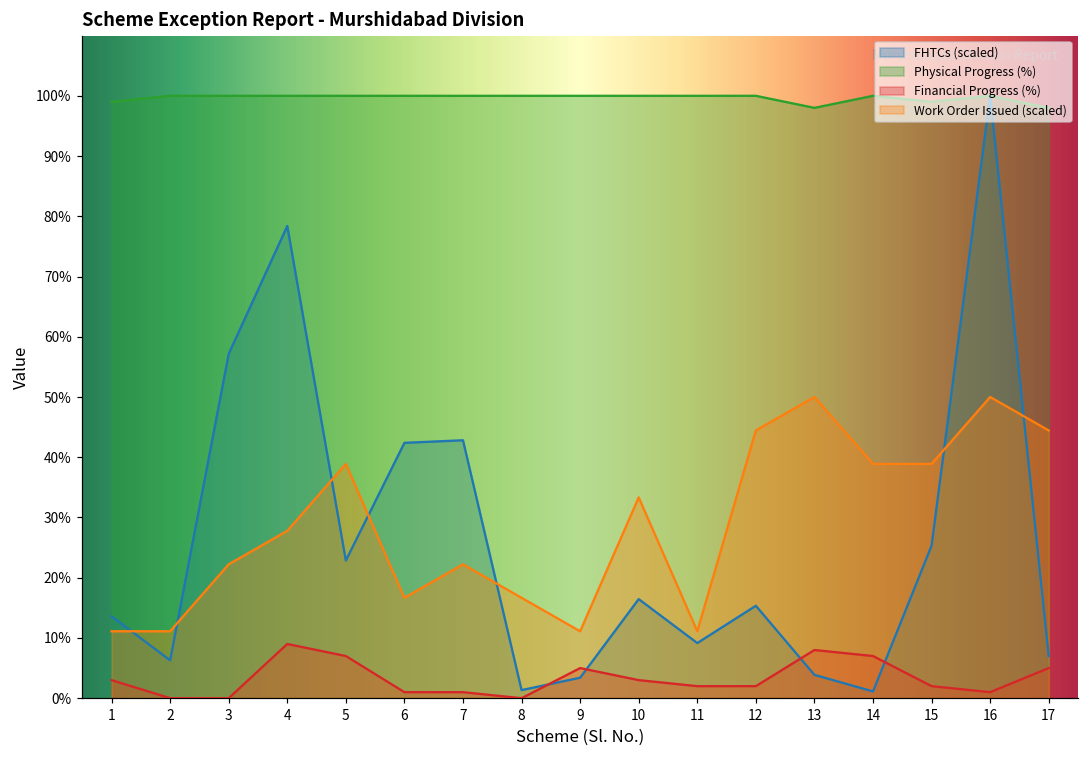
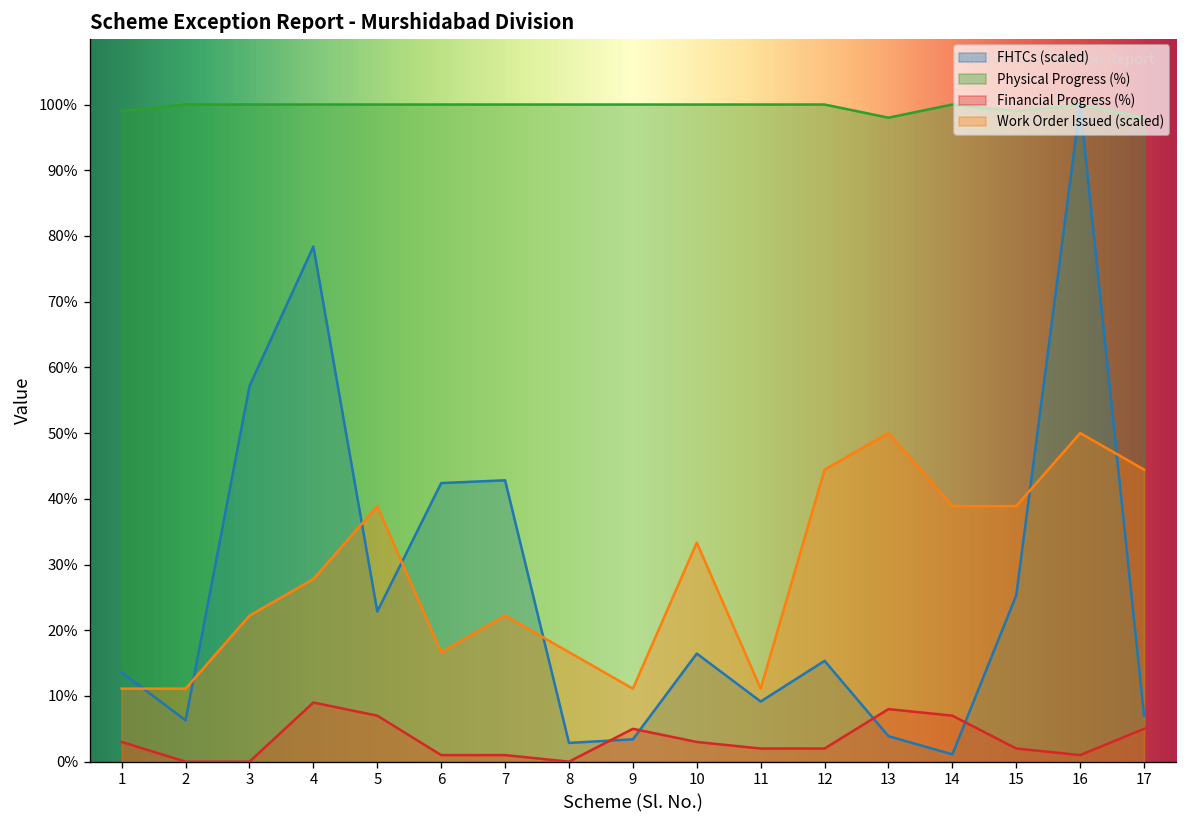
FHTCs (scaled), 8: 1% -> 3%
